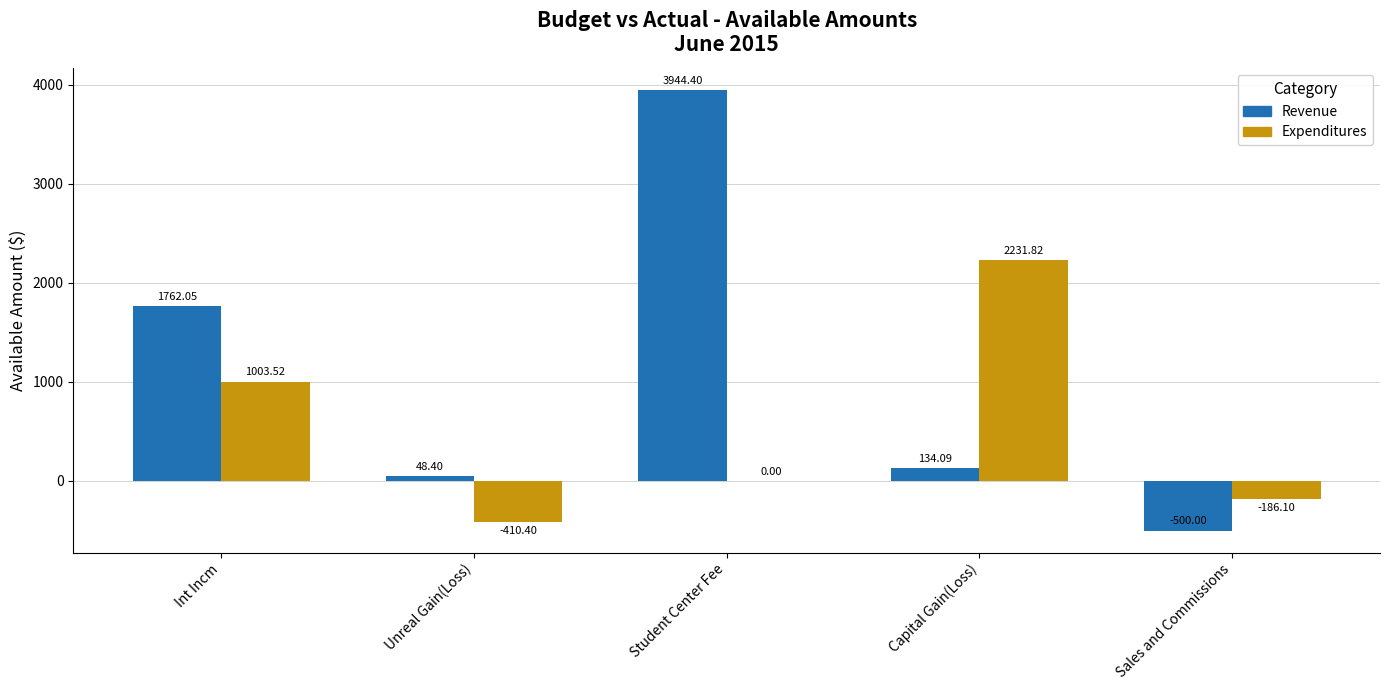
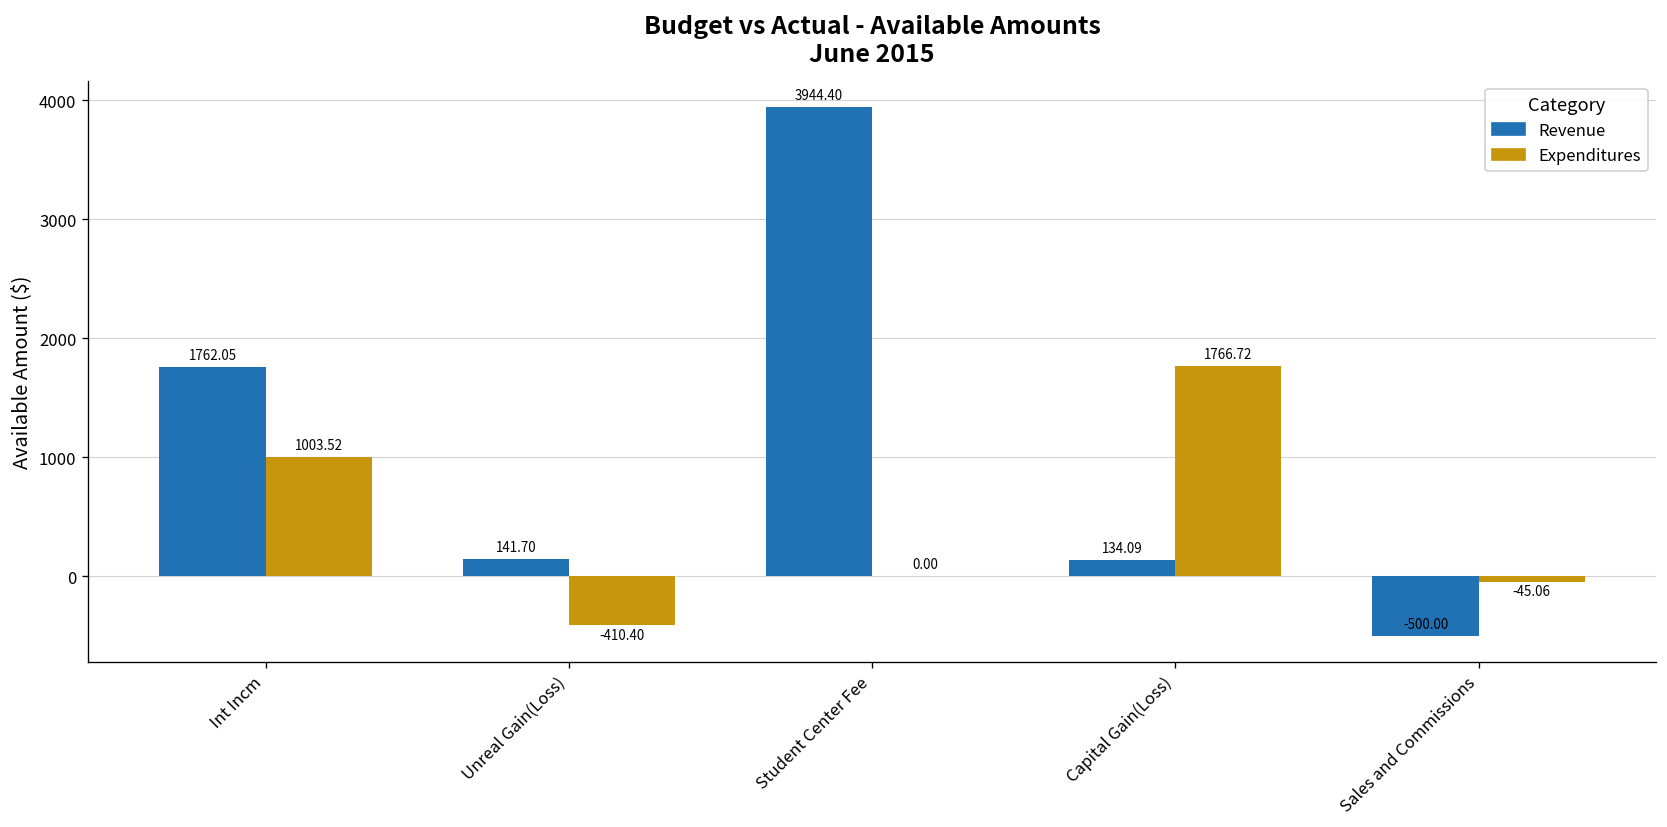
Revenue, Unreal Gain(Loss): 48.40 -> 141.70
Expenditures, Capital Gain(Loss): 2231.82 -> 1766.72
Expenditures, Sales and Commissions: -186.10 -> -45.06
